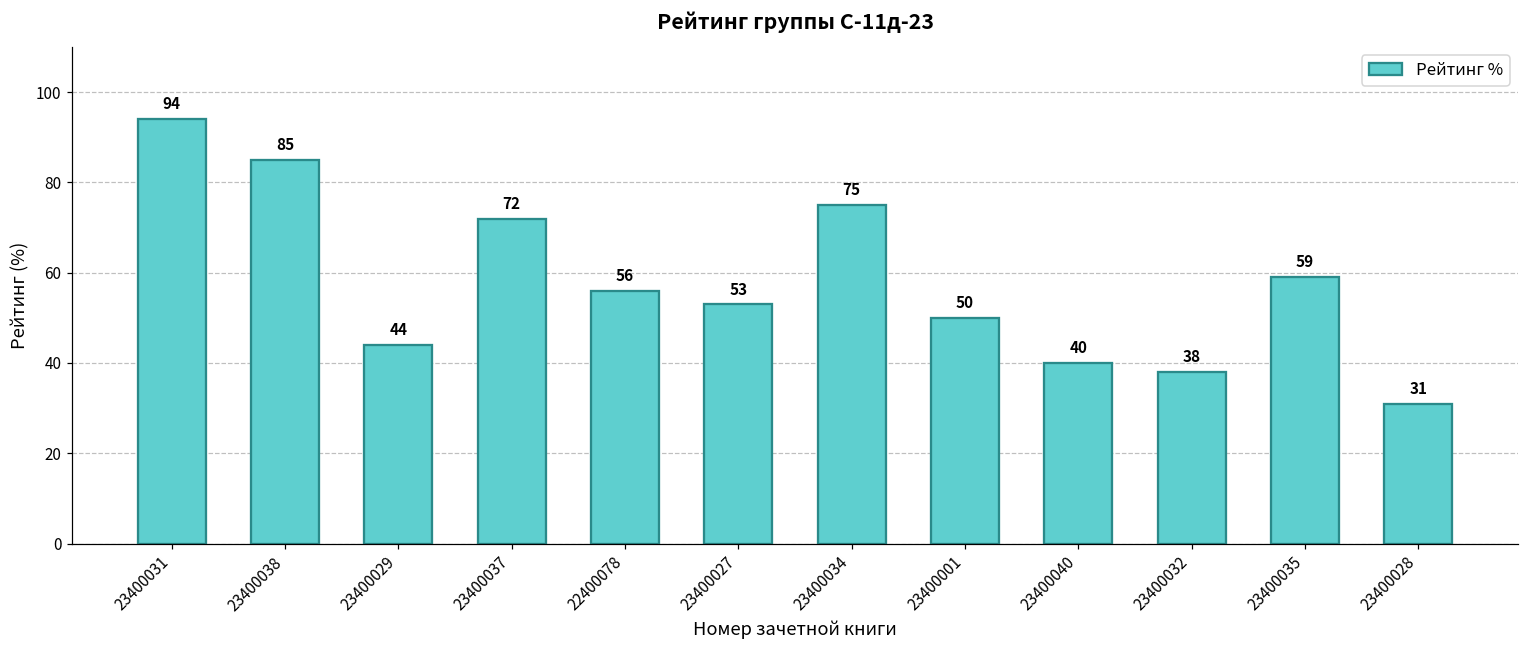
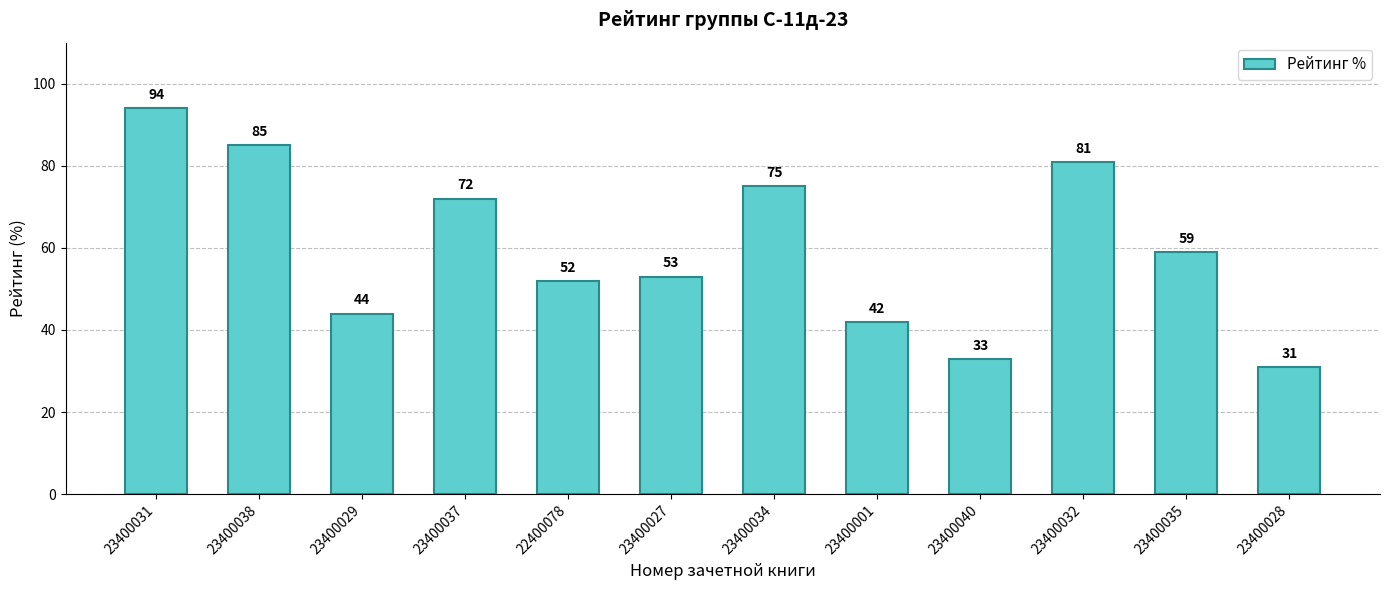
22400078: 56 -> 52
23400001: 50 -> 42
23400040: 40 -> 33
23400032: 38 -> 81
